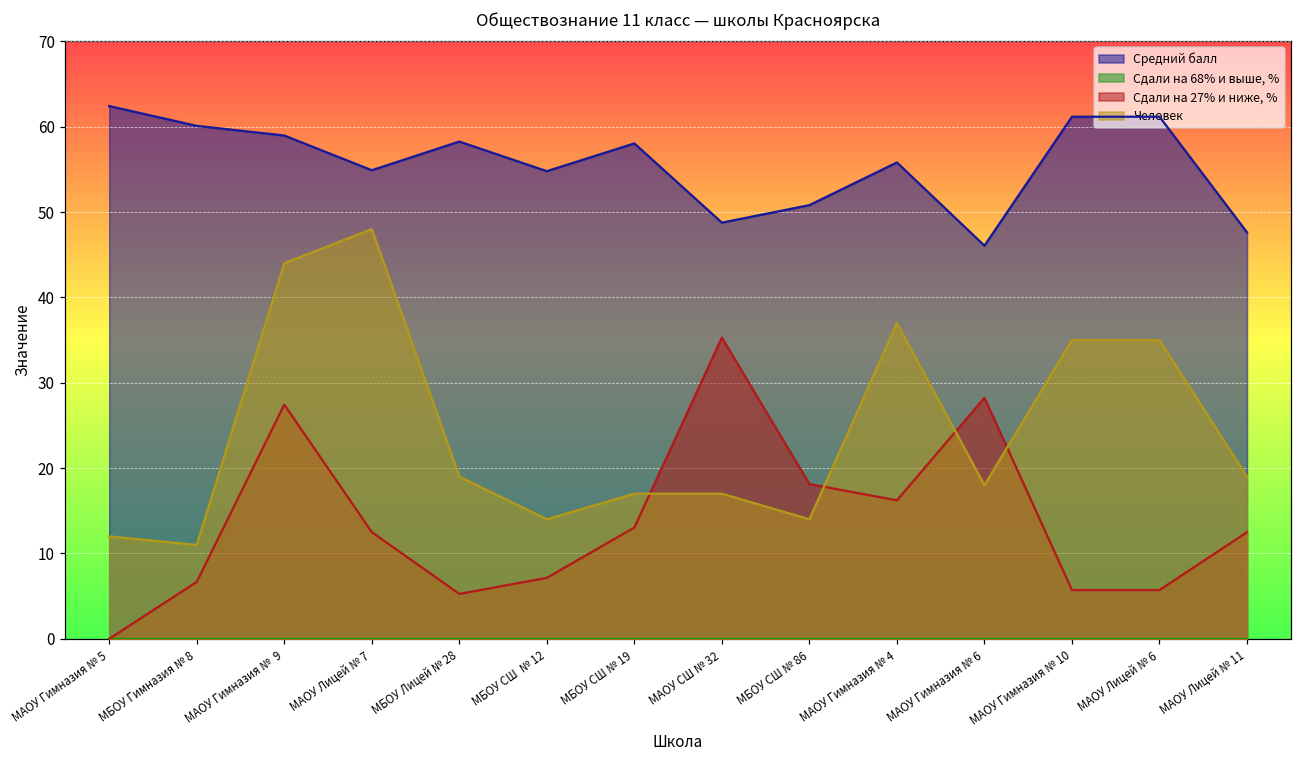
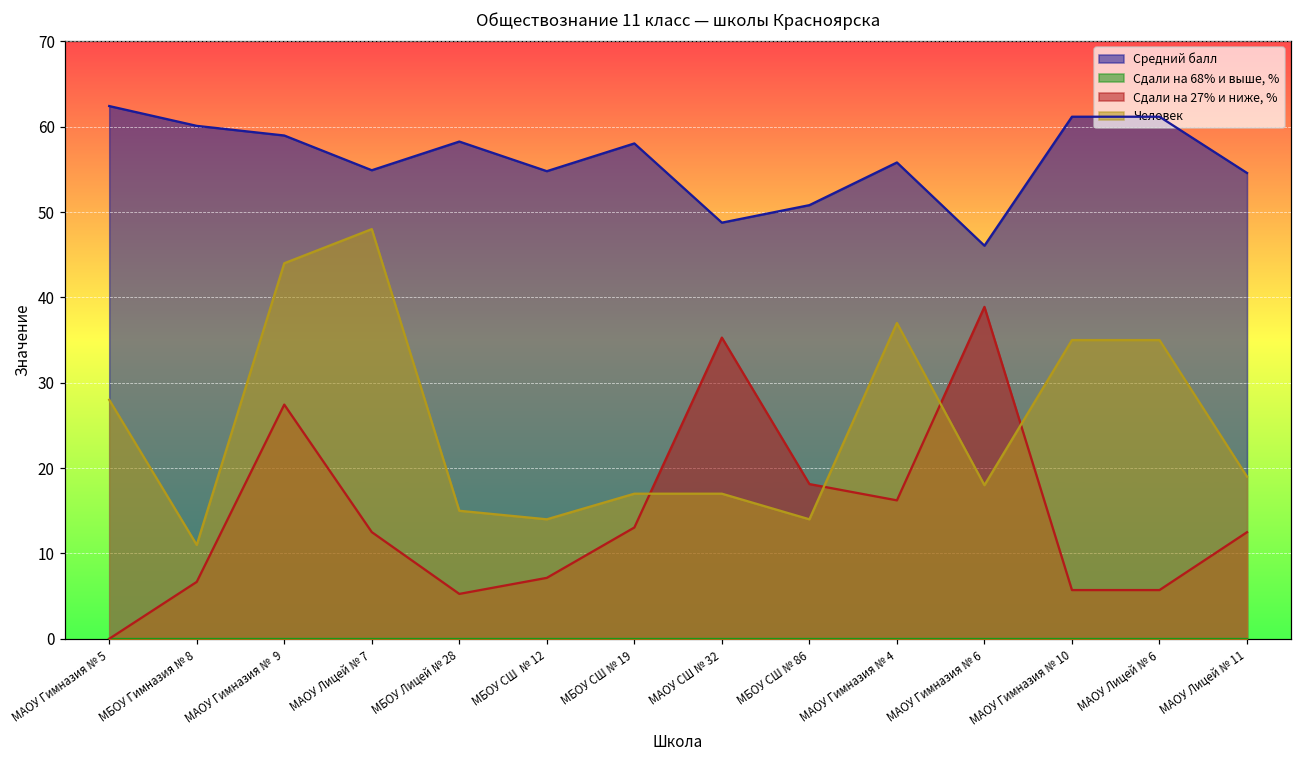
Человек, МАОУ Гимназия № 5: 12 -> 28
Человек, МБОУ Лицей № 28: 19 -> 15
Сдали на 27% и ниже, %, МАОУ Гимназия № 6: 28 -> 39
Средний балл, МАОУ Лицей № 11: 48 -> 55
